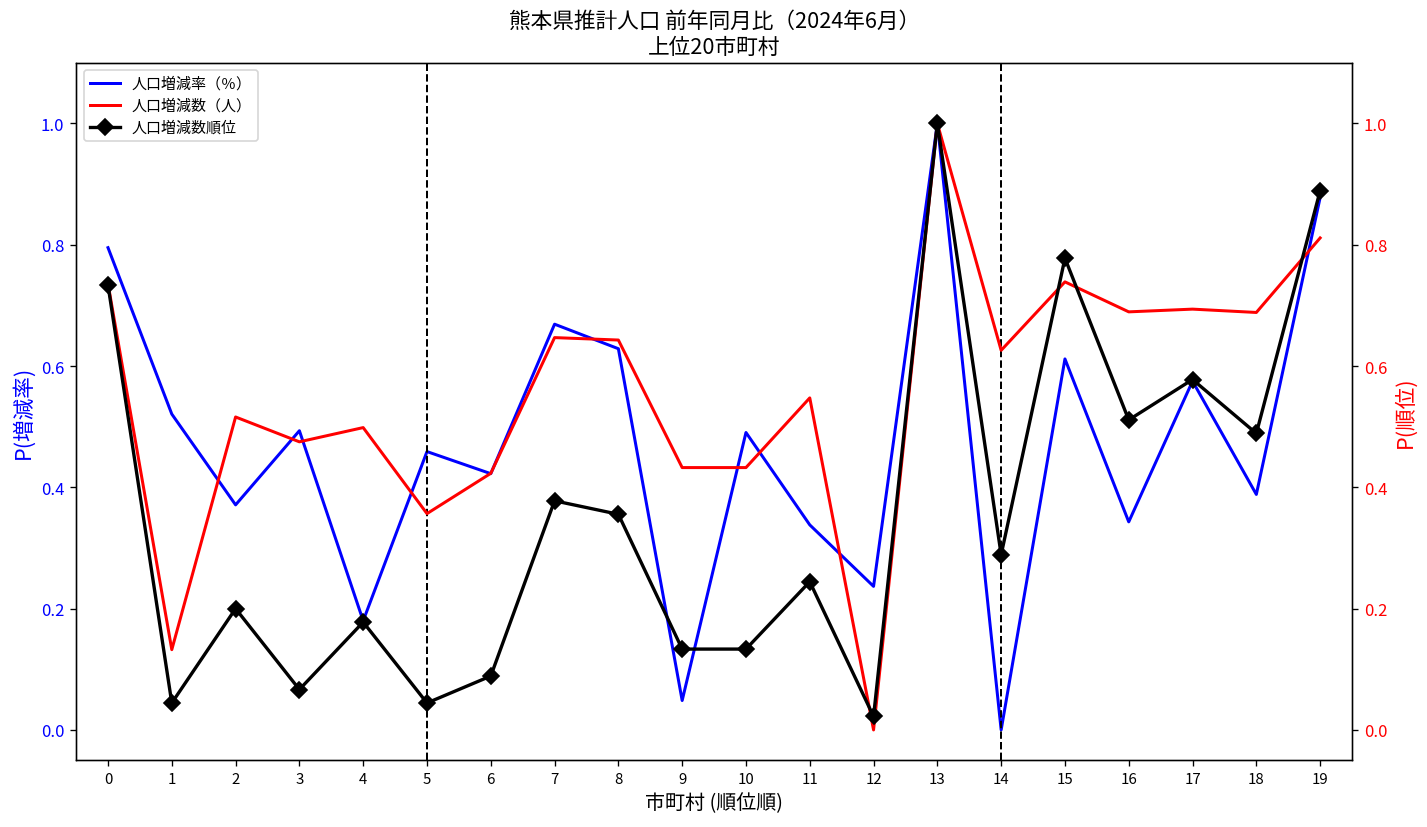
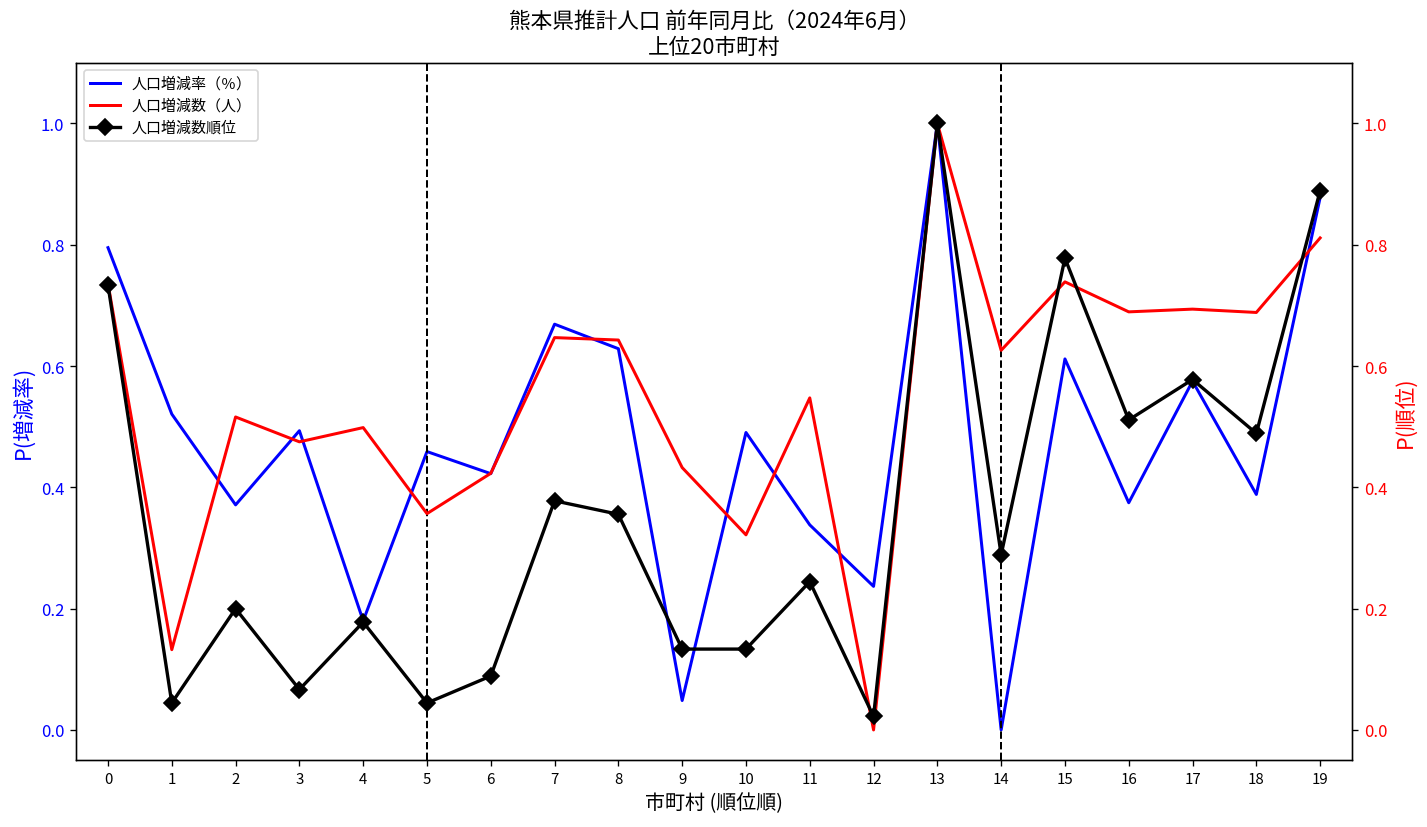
人口増減率（％）, 16: 0.34 -> 0.37
人口増減数（人）, 10: 0.43 -> 0.32
